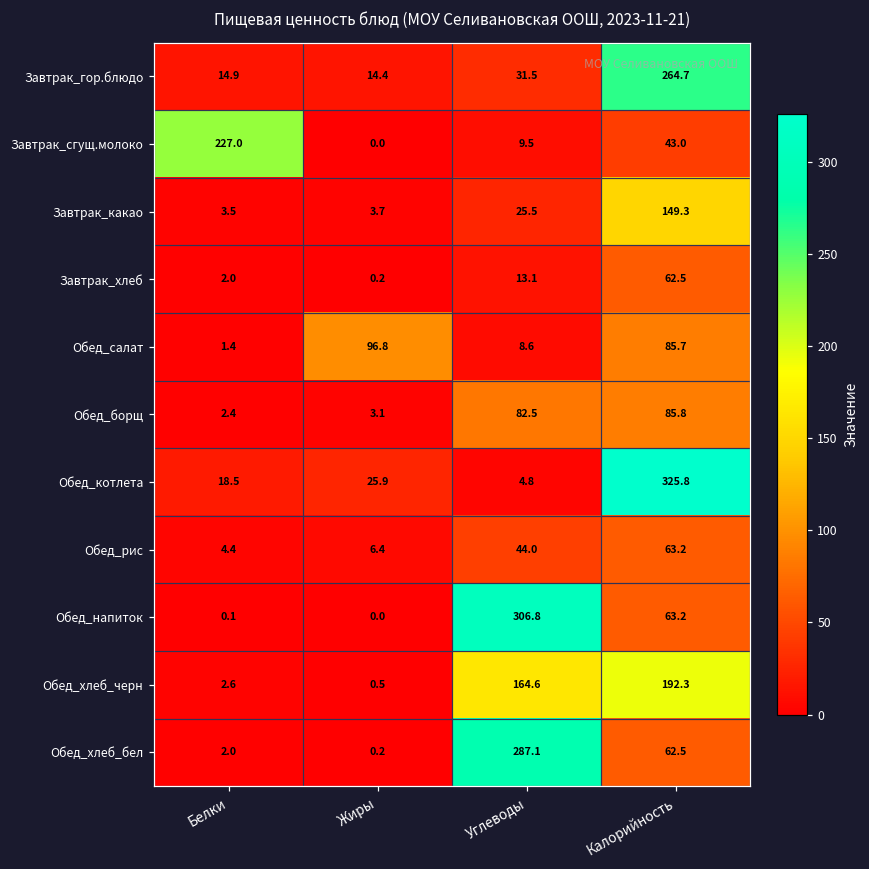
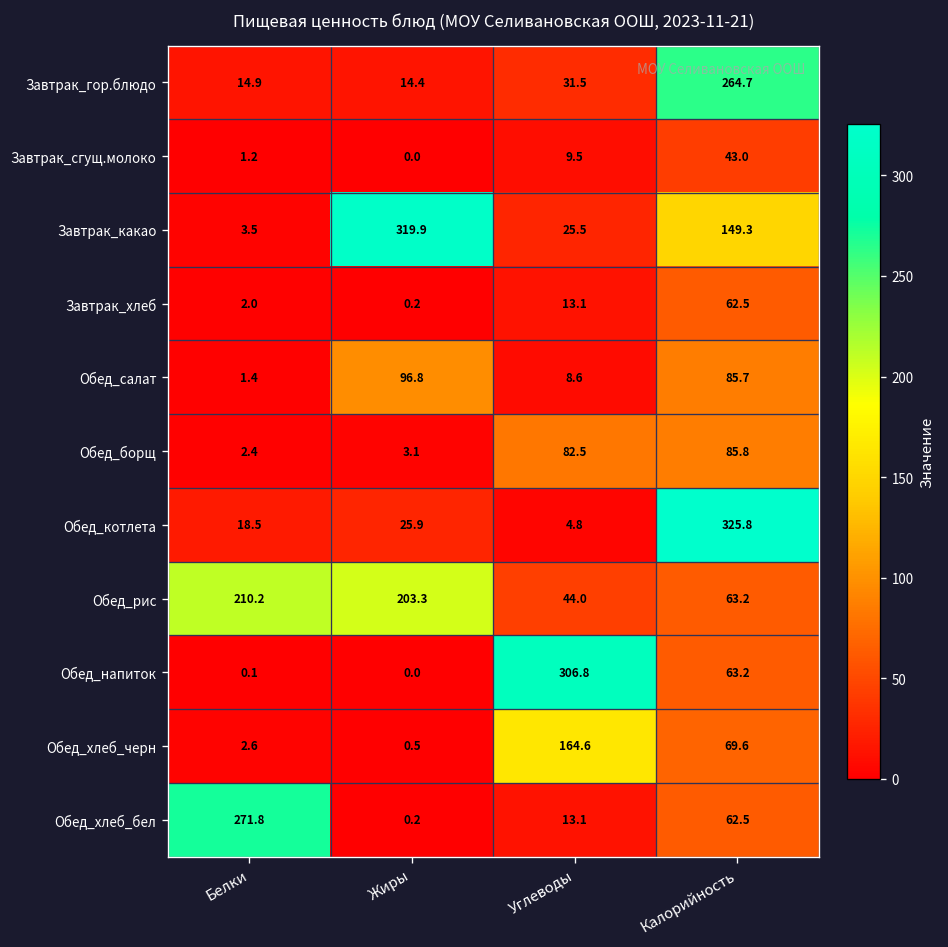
Завтрак_сгущ.молоко, Белки: 227.0 -> 1.2
Завтрак_какао, Жиры: 3.7 -> 319.9
Обед_рис, Белки: 4.4 -> 210.2
Обед_рис, Жиры: 6.4 -> 203.3
Обед_хлеб_черн, Калорийность: 192.3 -> 69.6
Обед_хлеб_бел, Белки: 2.0 -> 271.8
Обед_хлеб_бел, Углеводы: 287.1 -> 13.1
